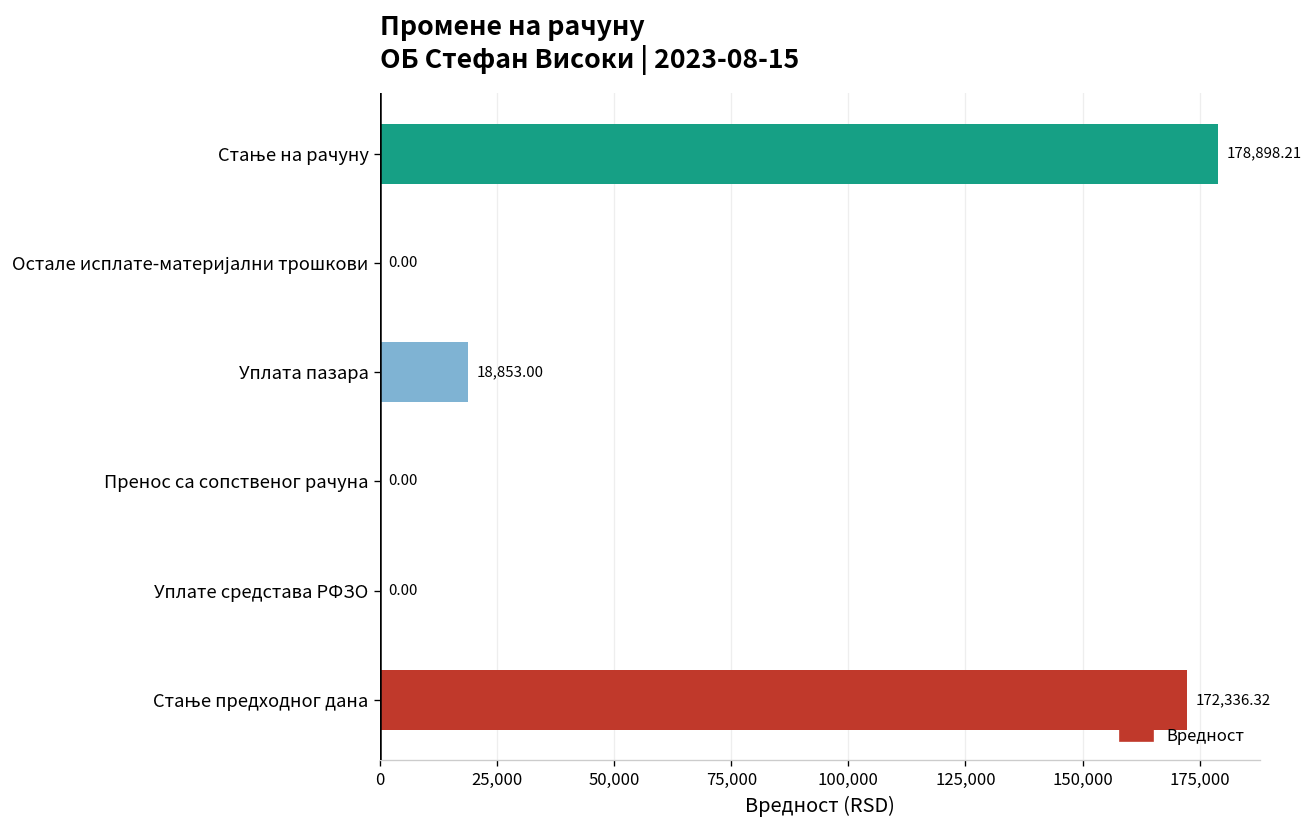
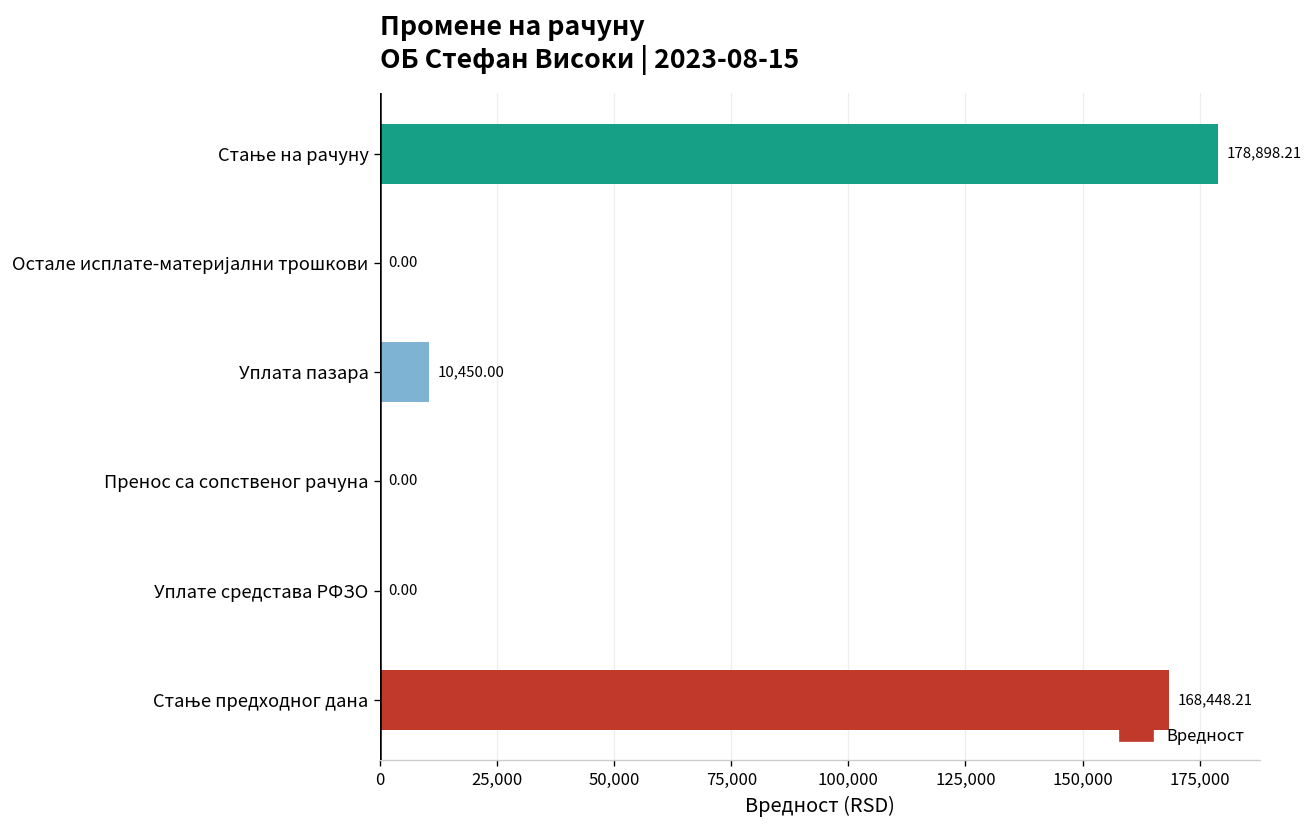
Уплата пазара: 18,853.00 -> 10,450.00
Стање предходног дана: 172,336.32 -> 168,448.21
